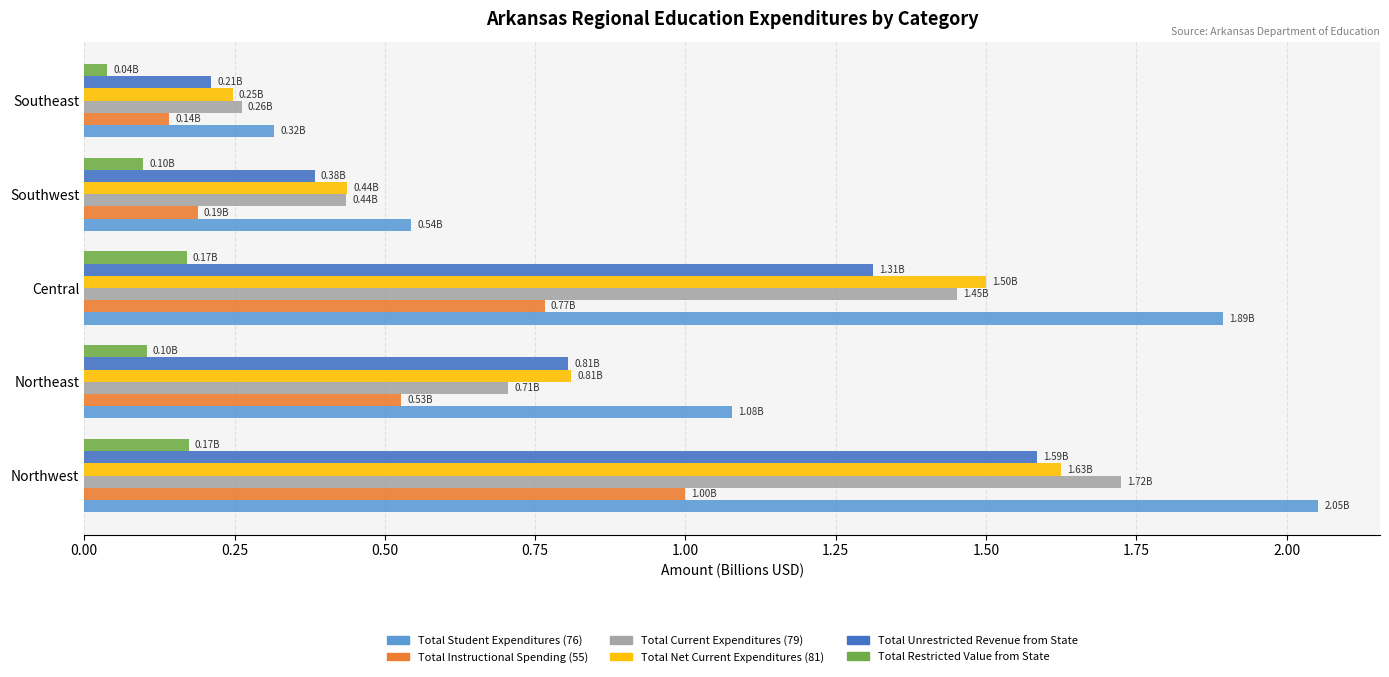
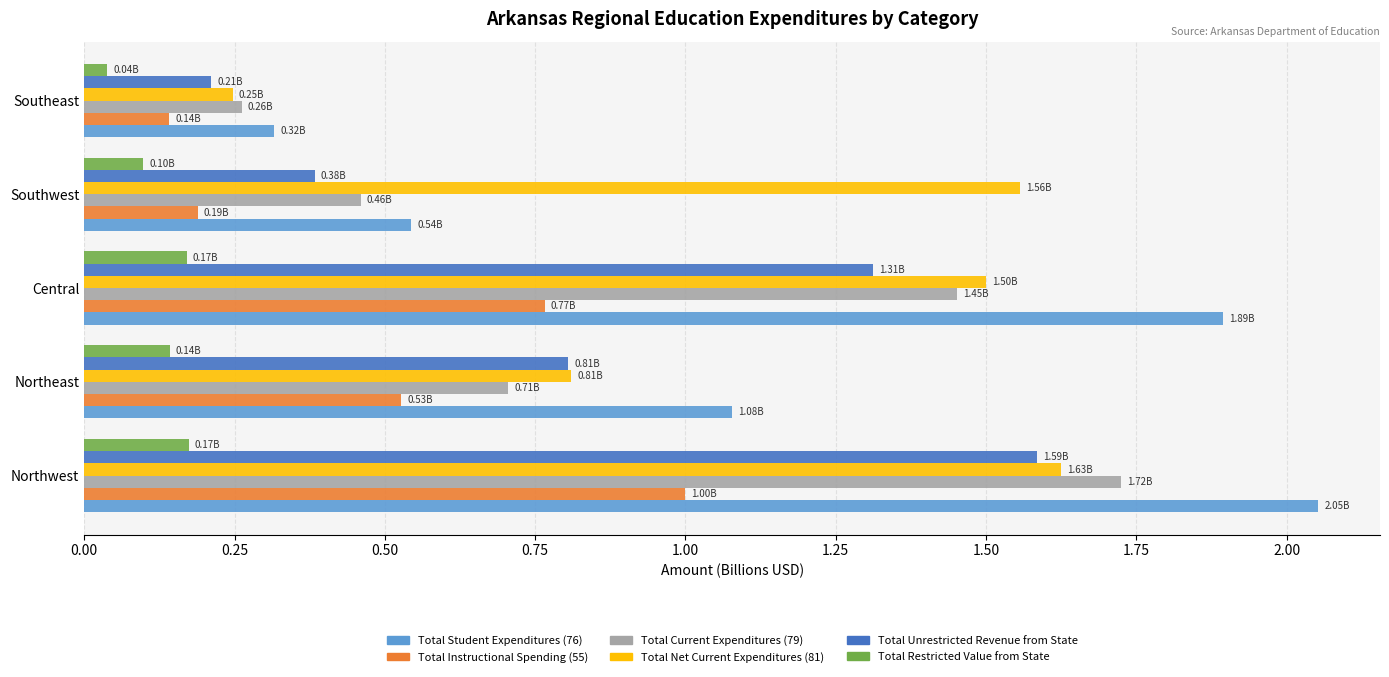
Total Net Current Expenditures (81), Southwest: 0.44B -> 1.56B
Total Current Expenditures (79), Southwest: 0.44B -> 0.46B
Total Restricted Value from State, Northeast: 0.10B -> 0.14B
